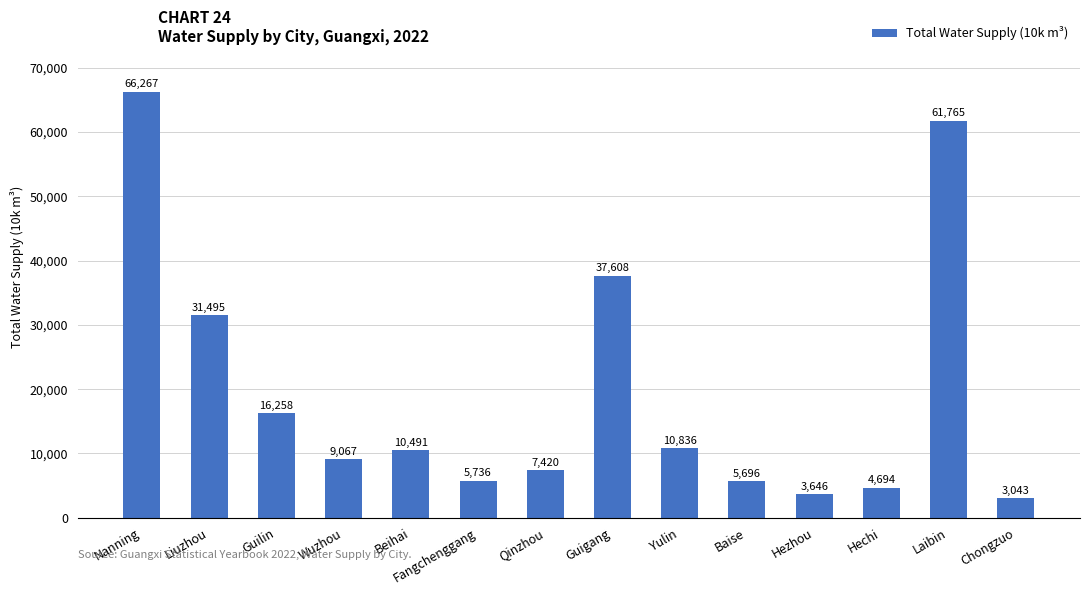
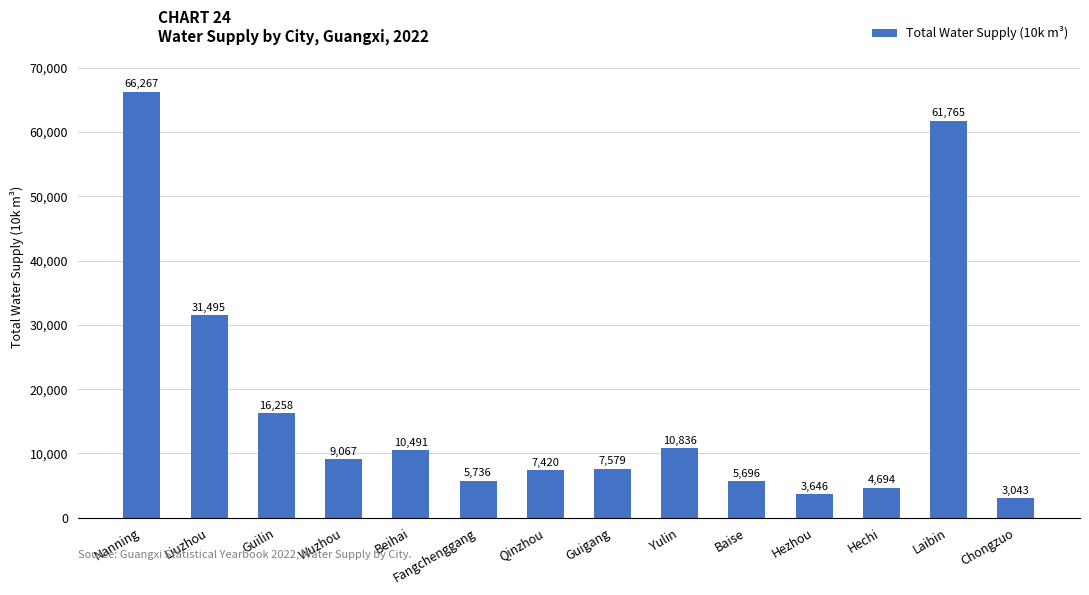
Guigang: 37,608 -> 7,579
